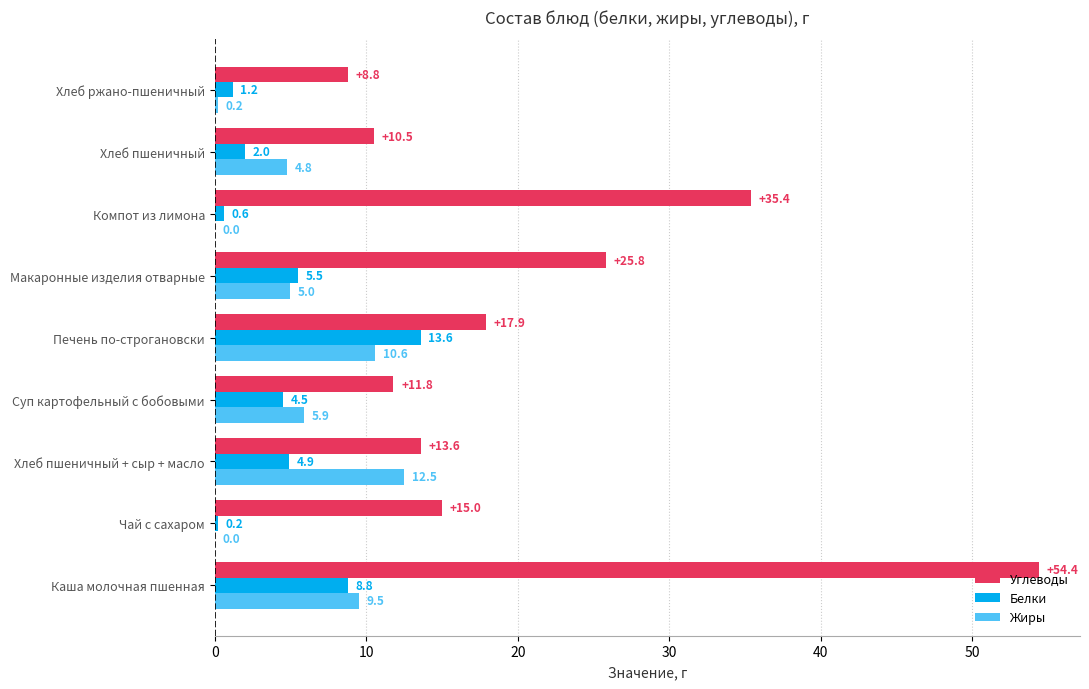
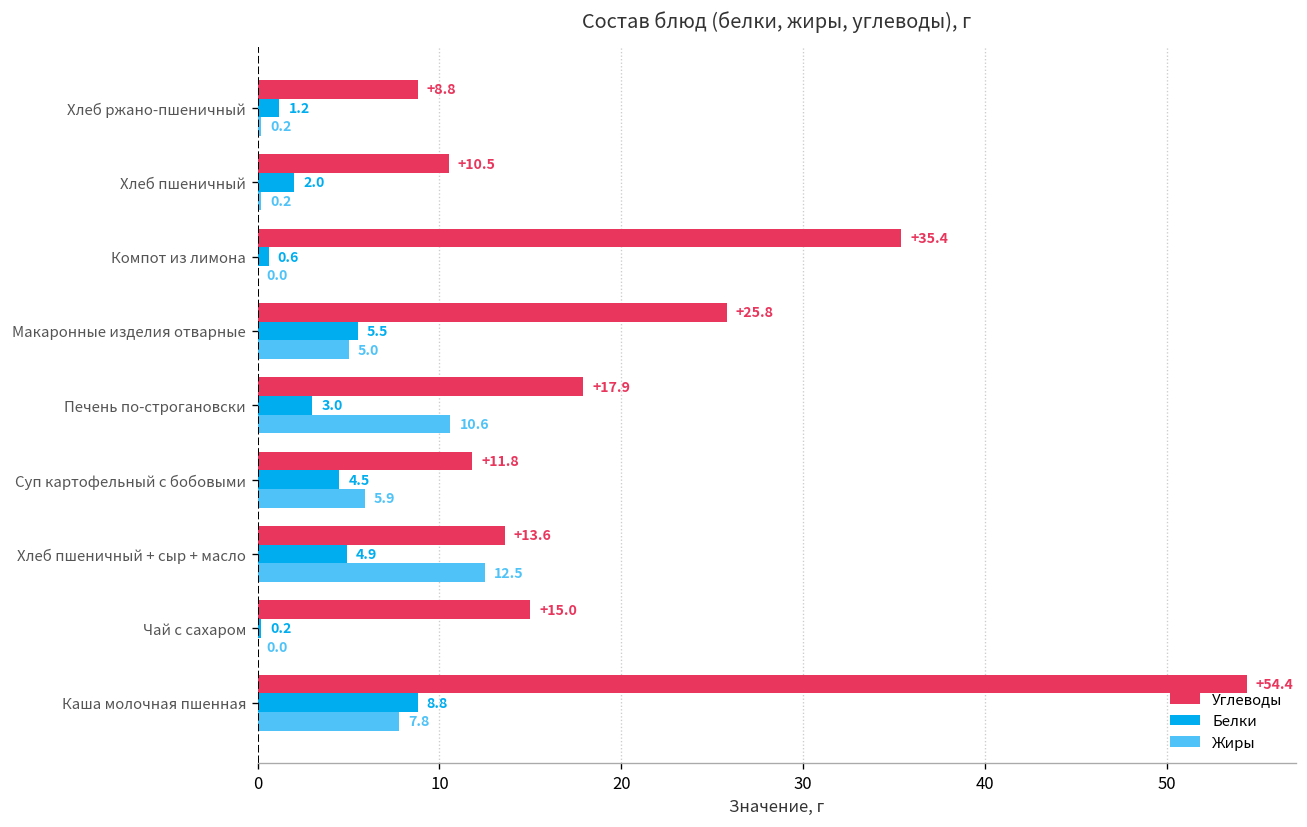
Жиры, Хлеб пшеничный: 4.8 -> 0.2
Белки, Печень по-строгановски: 13.6 -> 3.0
Жиры, Каша молочная пшенная: 9.5 -> 7.8
